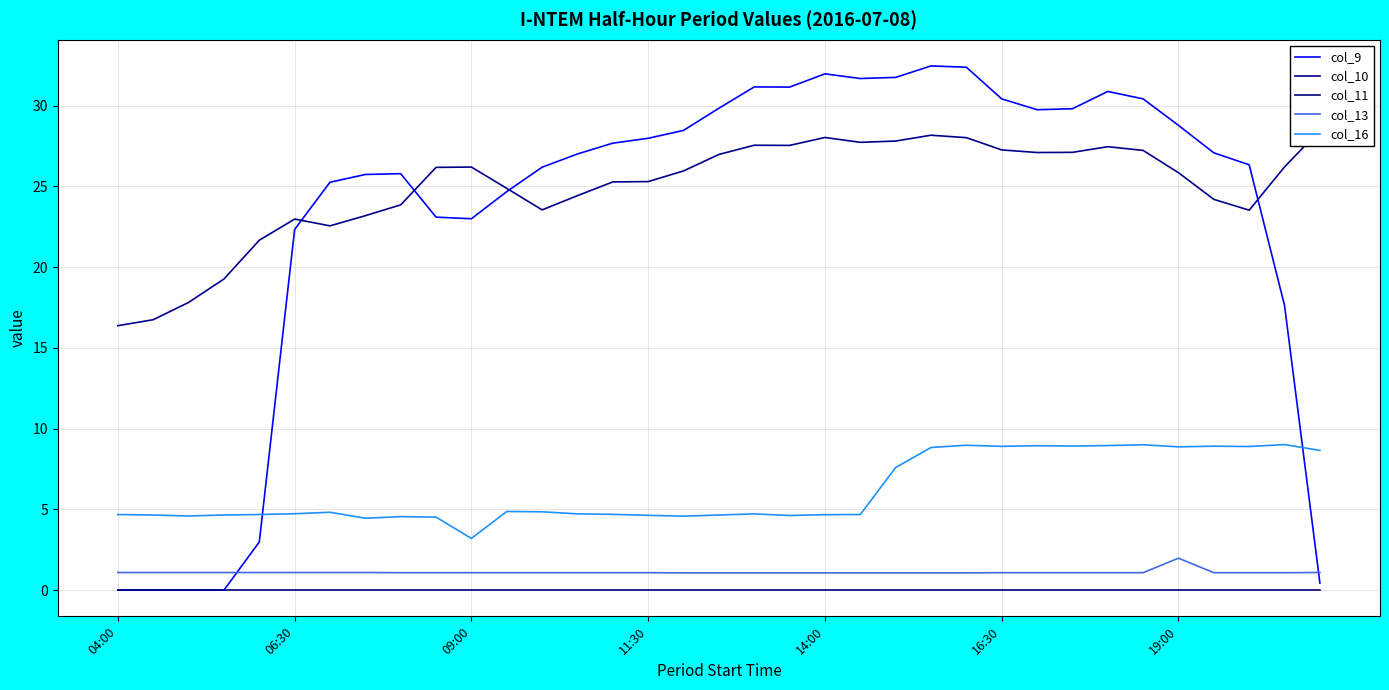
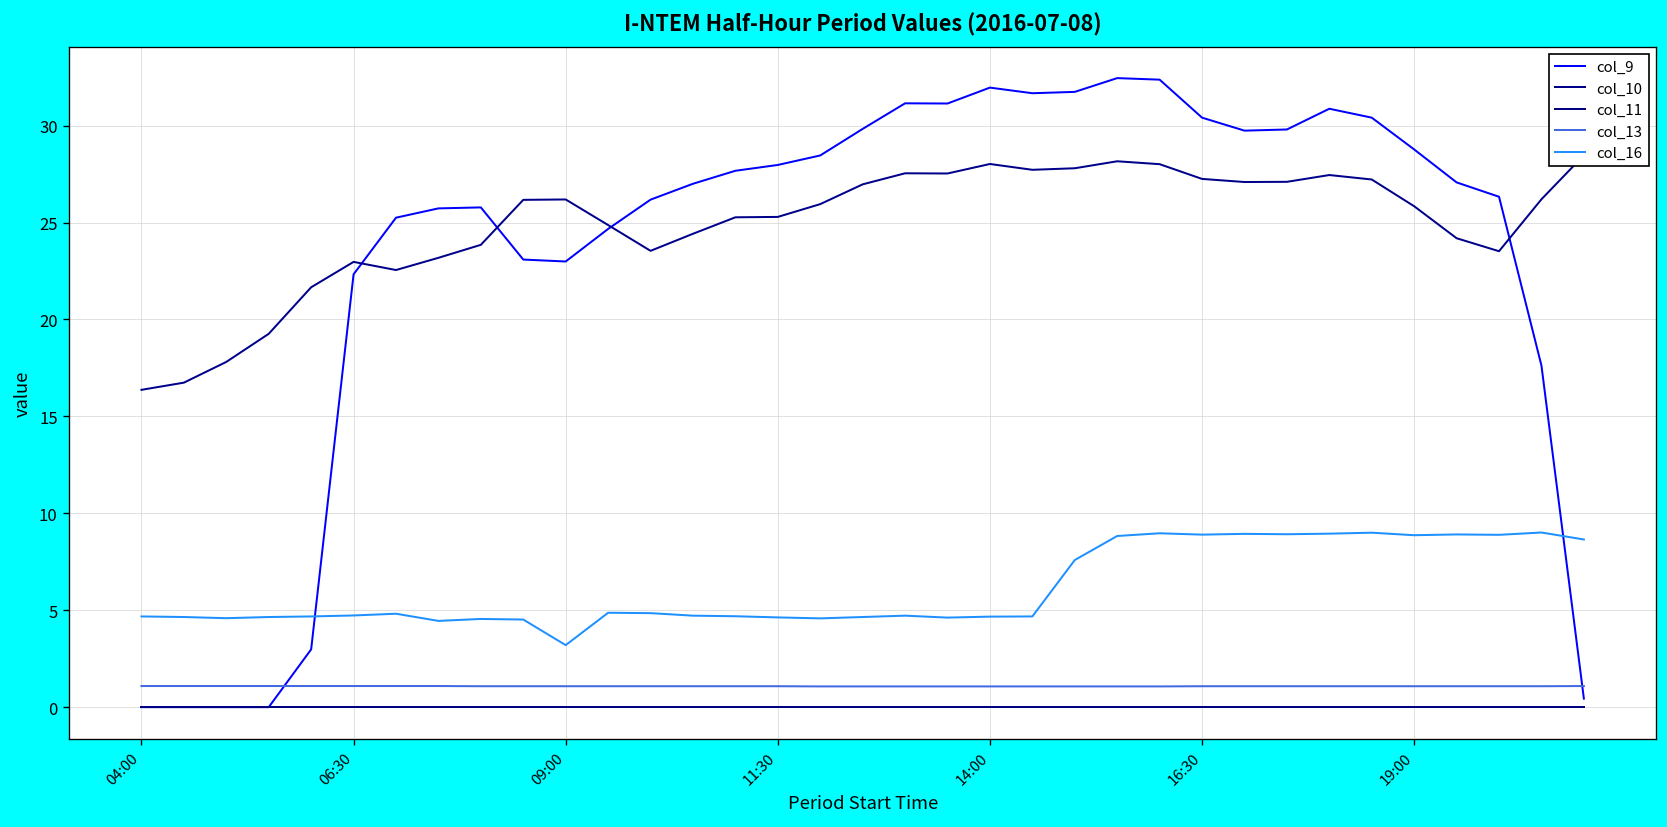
col_13, 19:00: 2.0 -> 1.1
